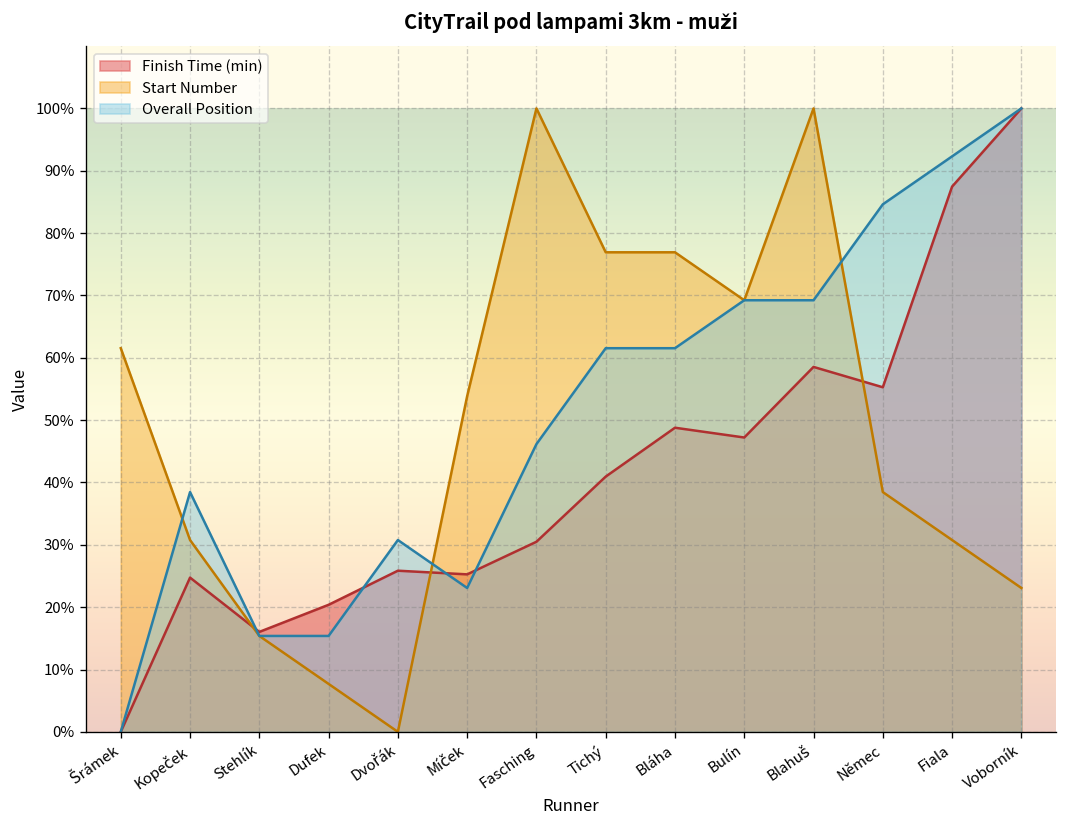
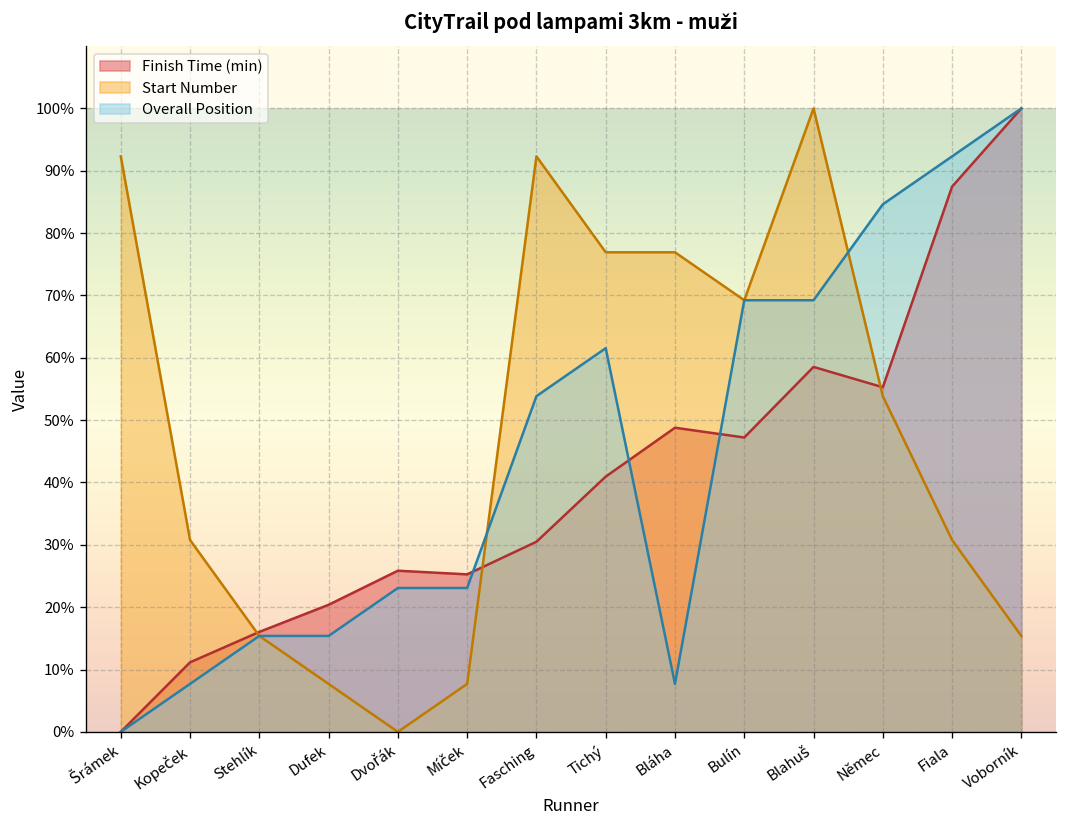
Start Number, Šrámek: 62% -> 92%
Finish Time (min), Kopeček: 25% -> 11%
Overall Position, Kopeček: 38% -> 8%
Overall Position, Dvořák: 31% -> 23%
Start Number, Míček: 54% -> 8%
Start Number, Fasching: 100% -> 92%
Overall Position, Fasching: 46% -> 54%
Overall Position, Bláha: 62% -> 8%
Start Number, Němec: 38% -> 54%
Start Number, Voborník: 23% -> 15%
